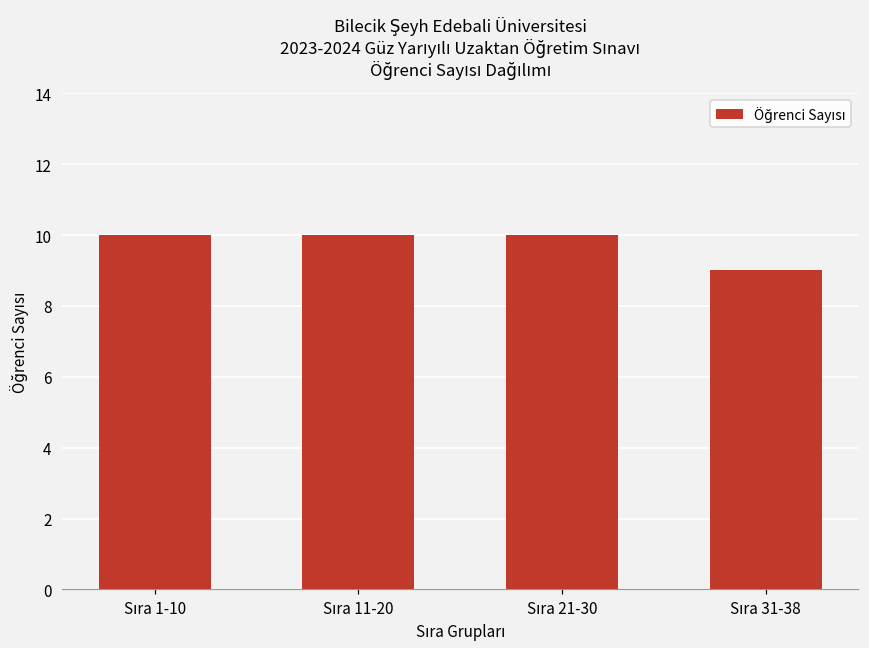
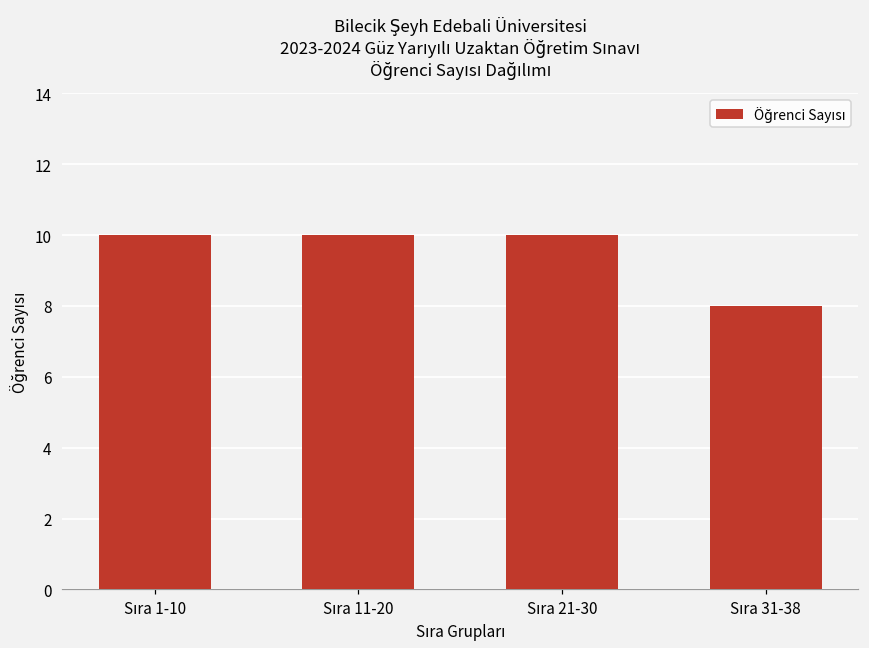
Sıra 31-38: 9 -> 8
